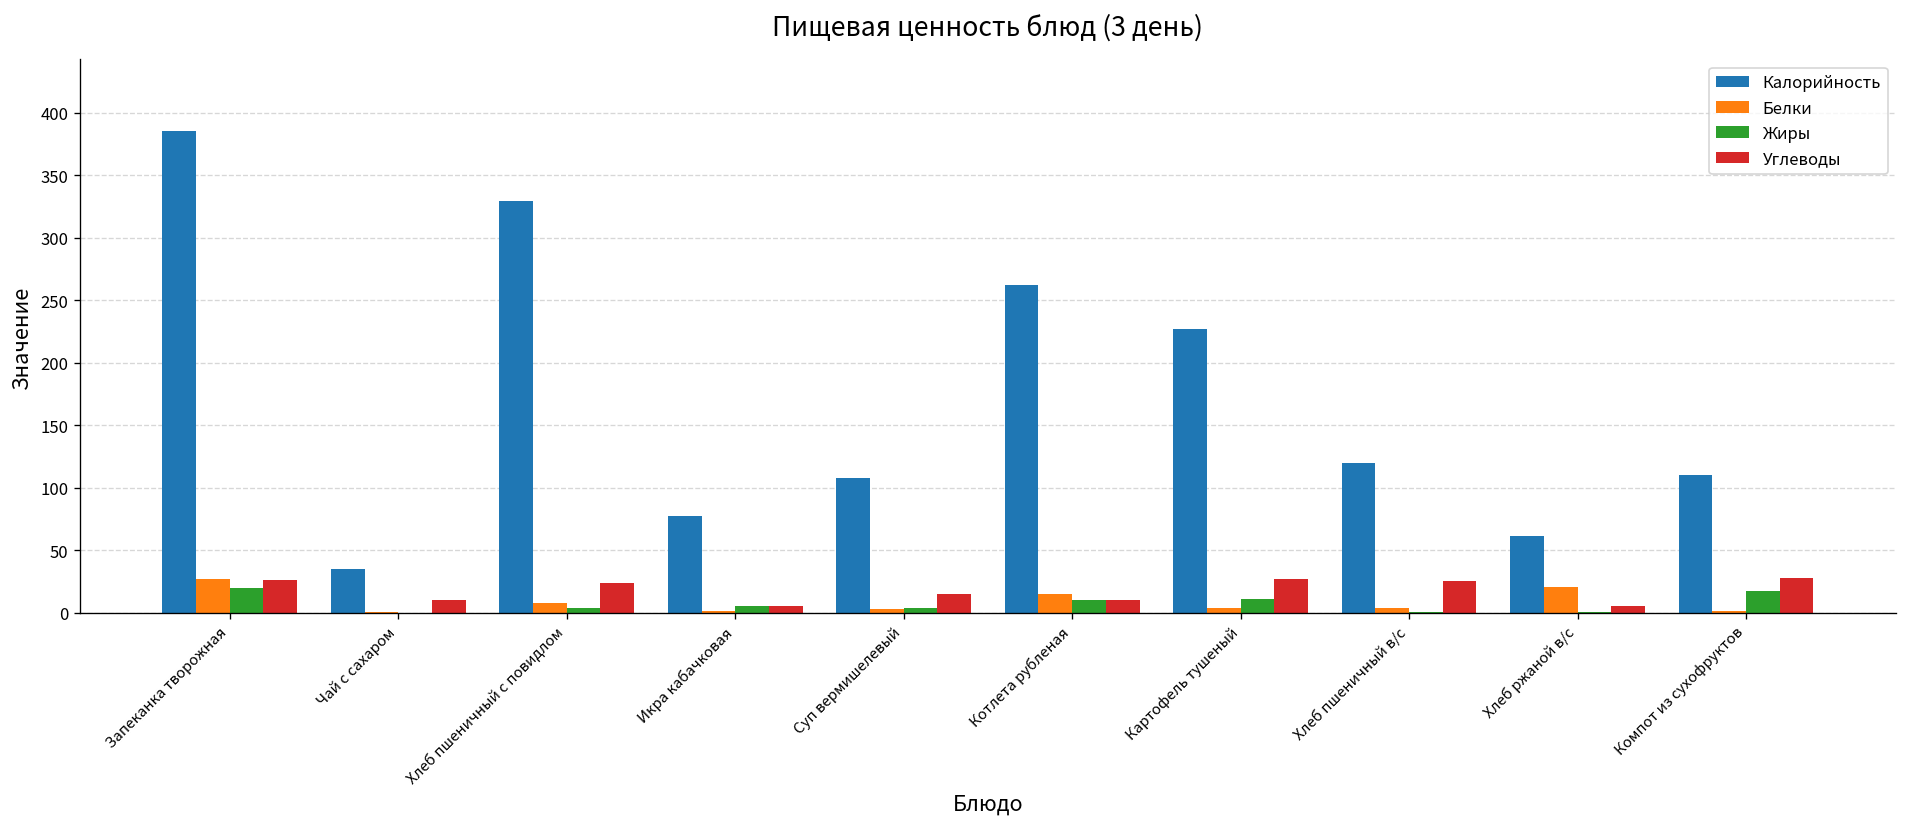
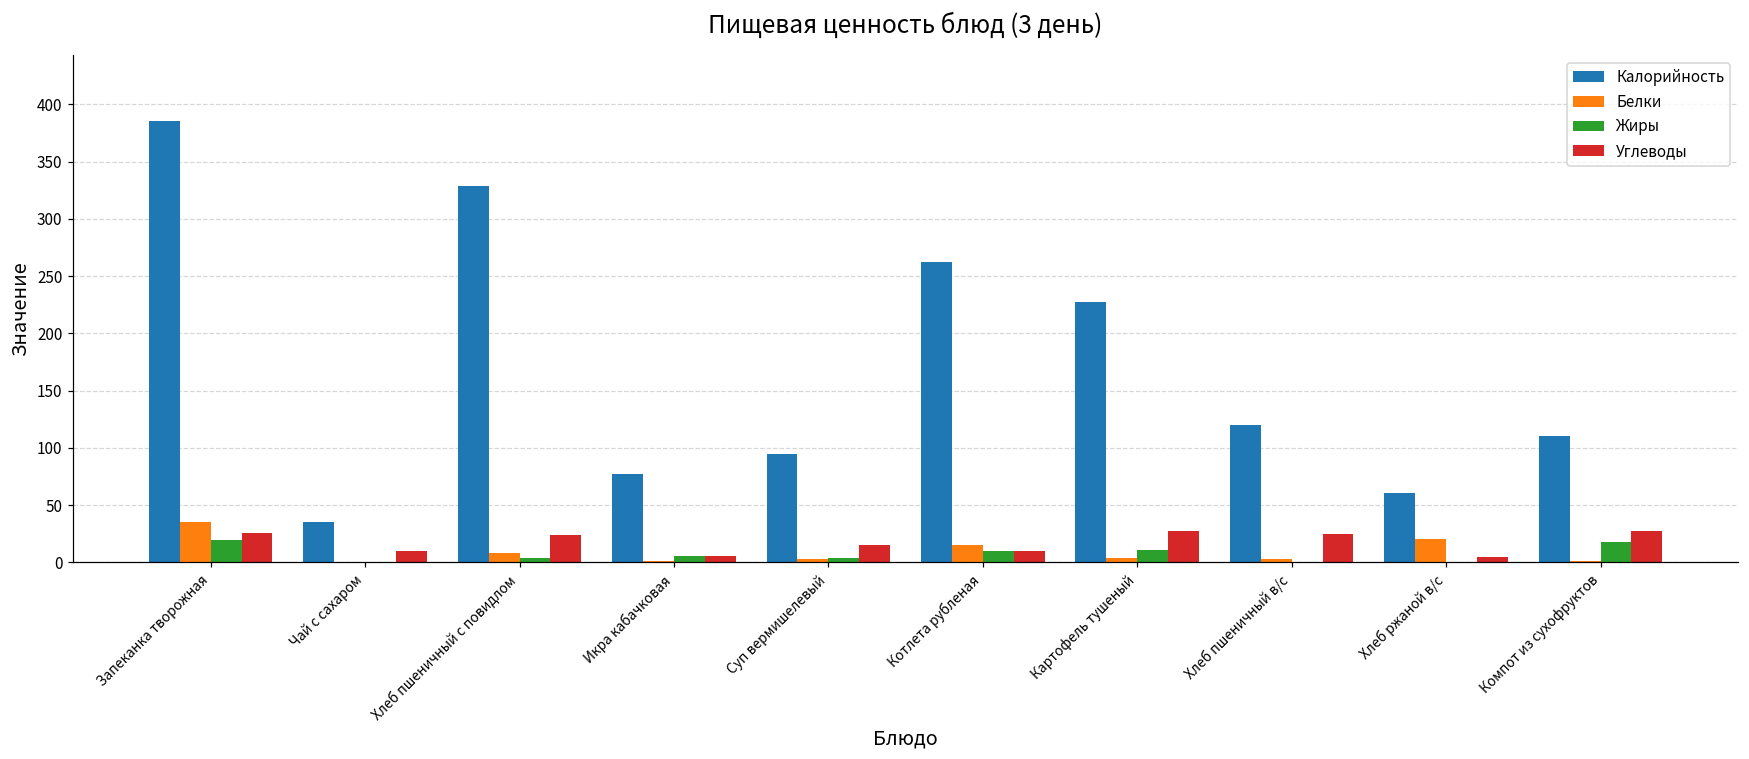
Белки, Запеканка творожная: 27 -> 36
Калорийность, Суп вермишелевый: 108 -> 95
